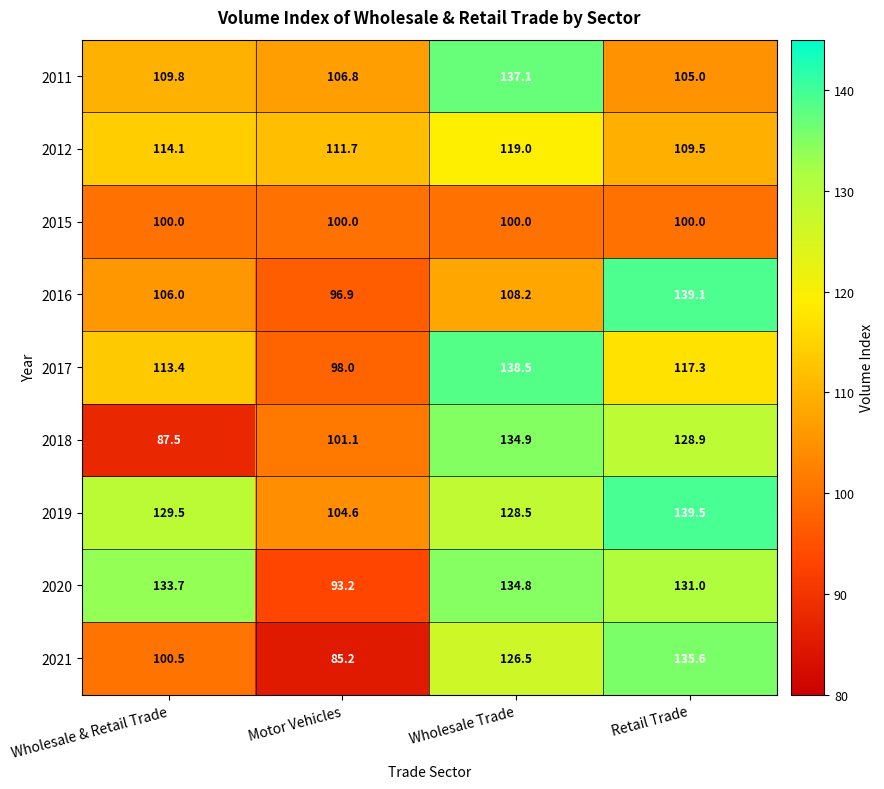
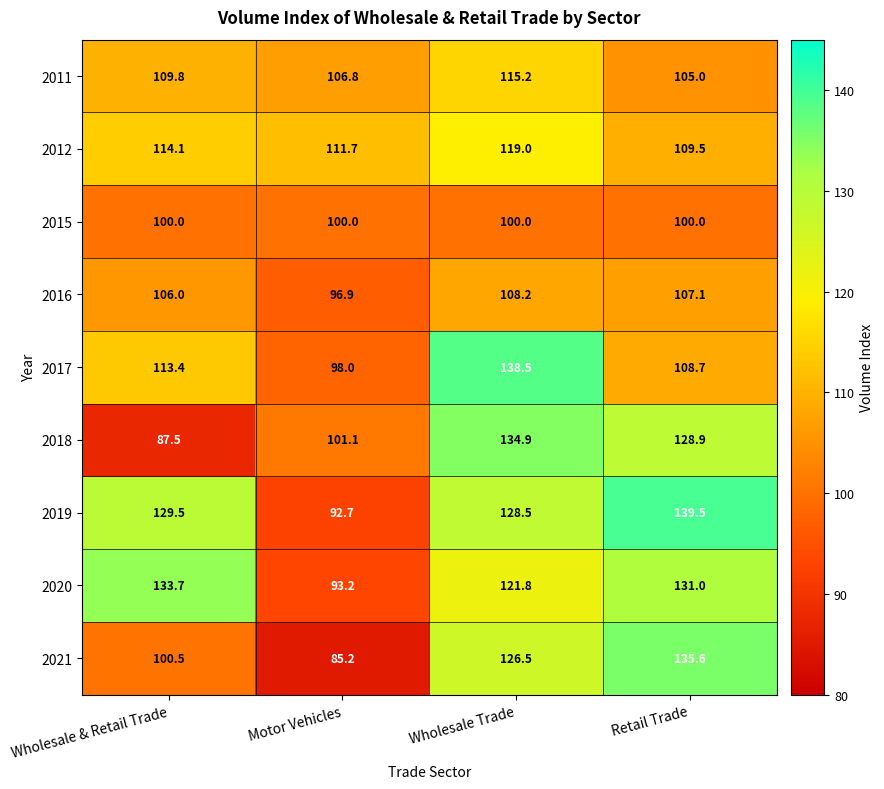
2011, Wholesale Trade: 137.1 -> 115.2
2016, Retail Trade: 139.1 -> 107.1
2017, Retail Trade: 117.3 -> 108.7
2019, Motor Vehicles: 104.6 -> 92.7
2020, Wholesale Trade: 134.8 -> 121.8
